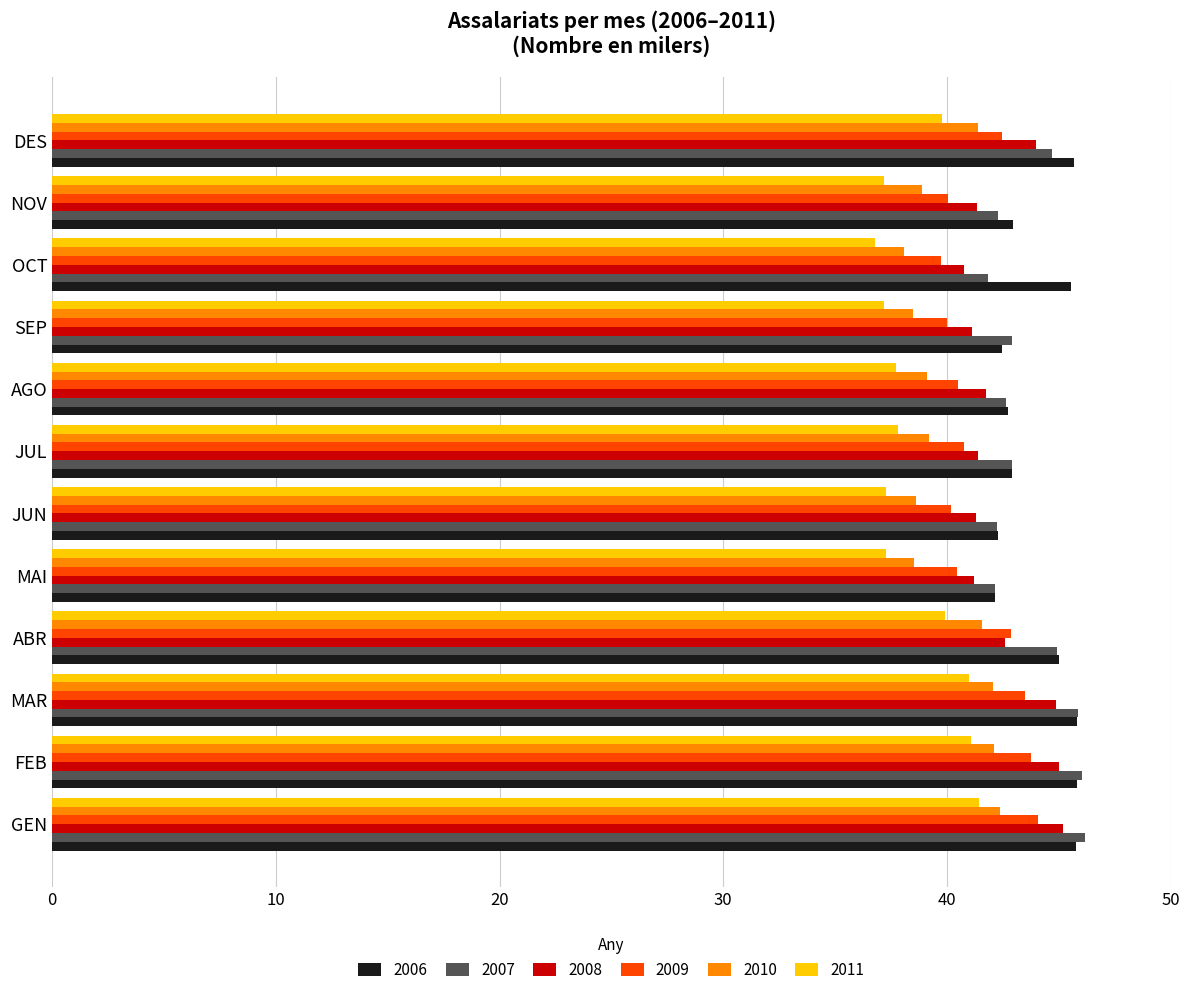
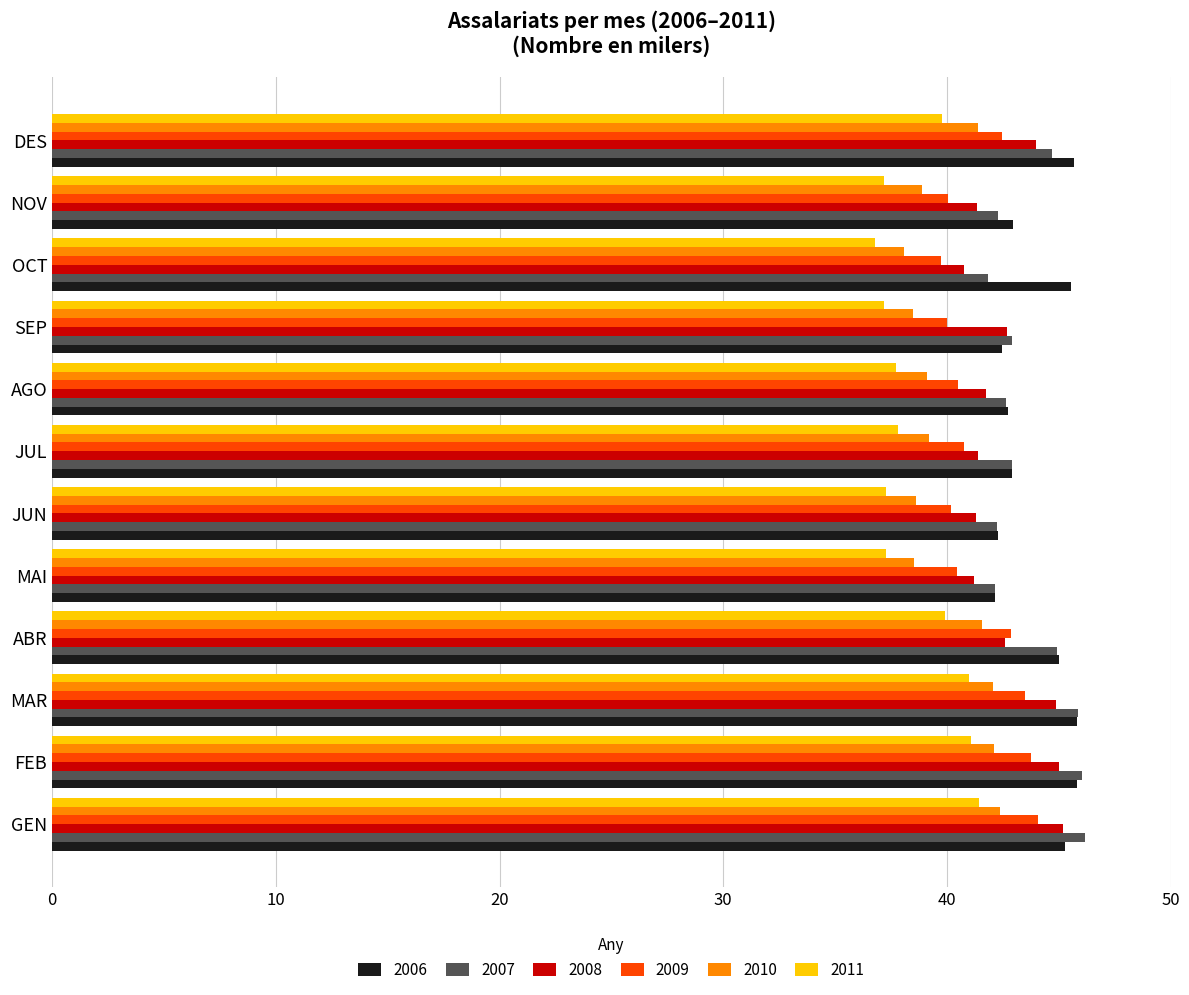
2008, SEP: 41.1 -> 42.7
2006, GEN: 45.7 -> 45.3
